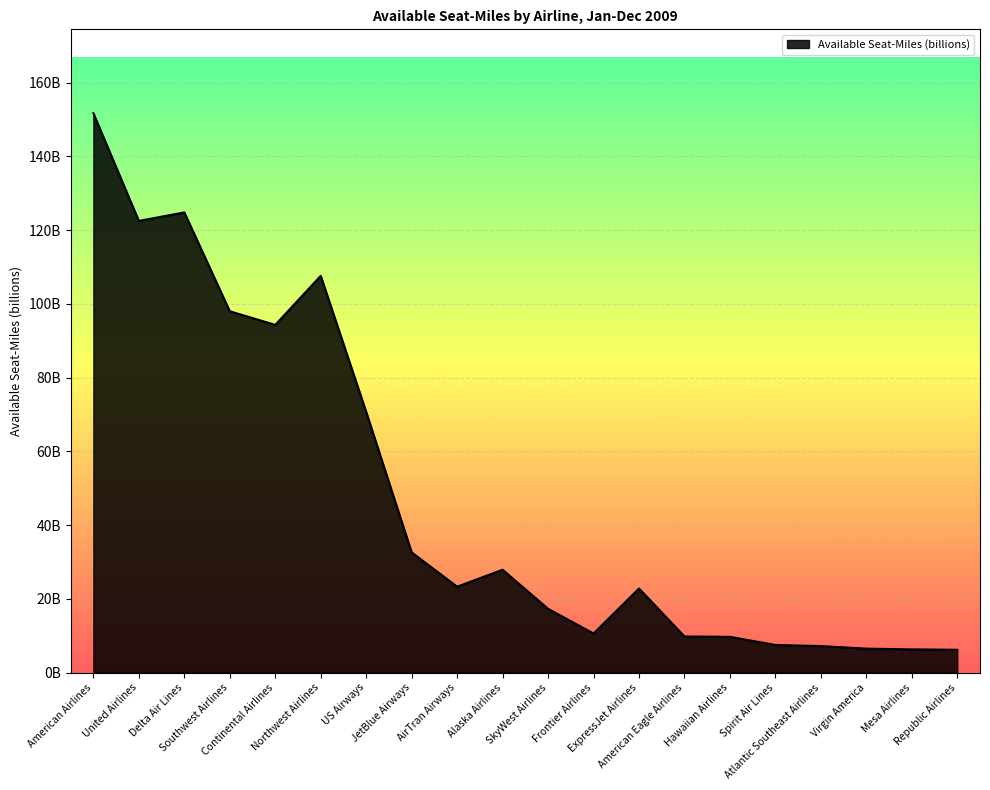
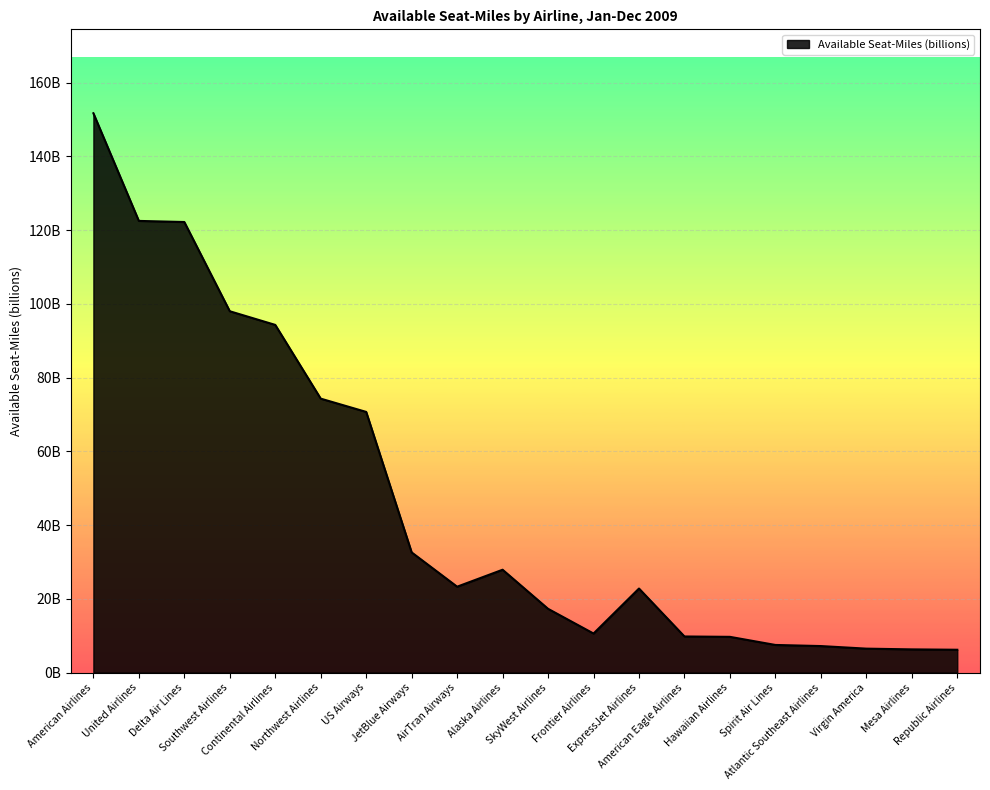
Delta Air Lines: 125000000000 -> 122000000000
Northwest Airlines: 108000000000 -> 74000000000
